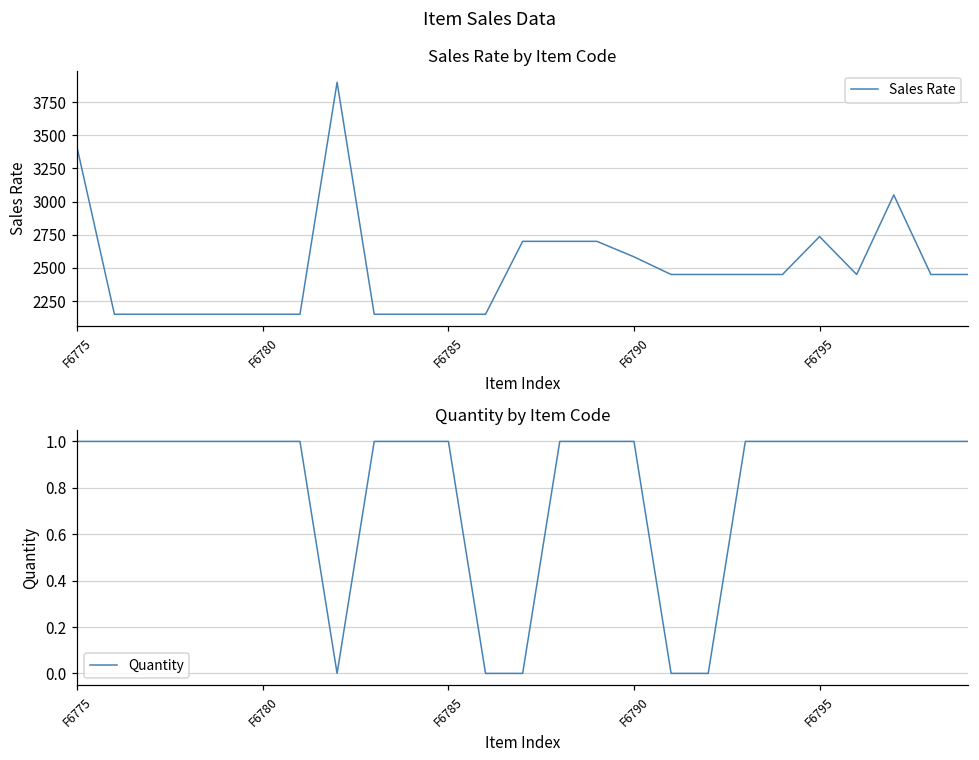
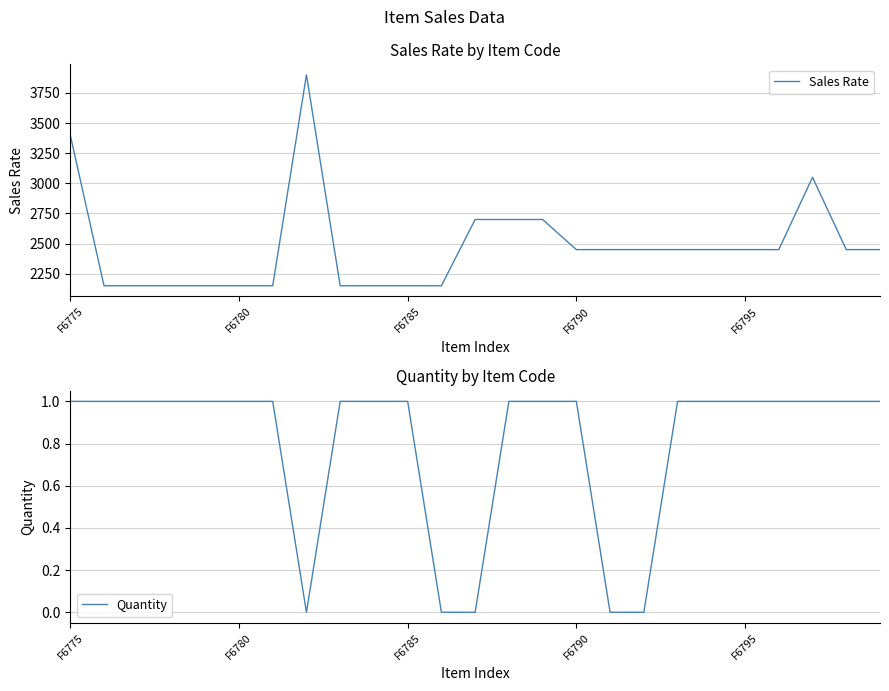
Sales Rate by Item Code, F6790: 2580 -> 2450
Sales Rate by Item Code, F6795: 2740 -> 2450
